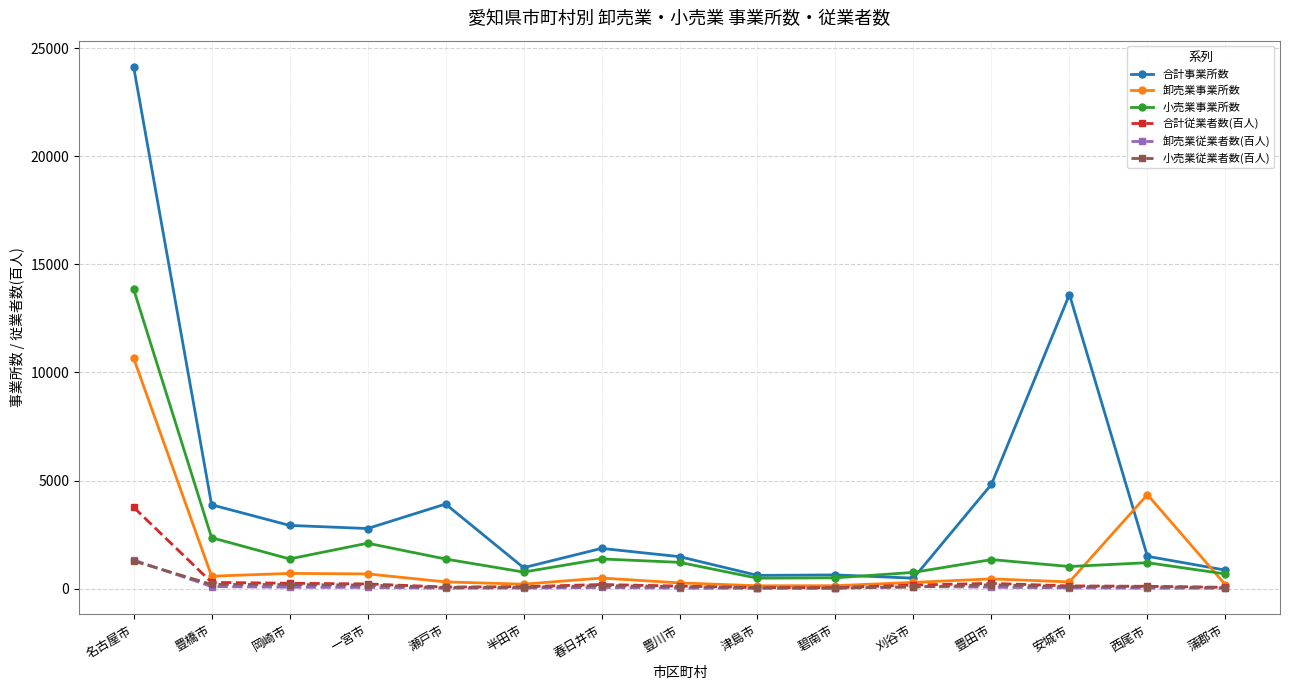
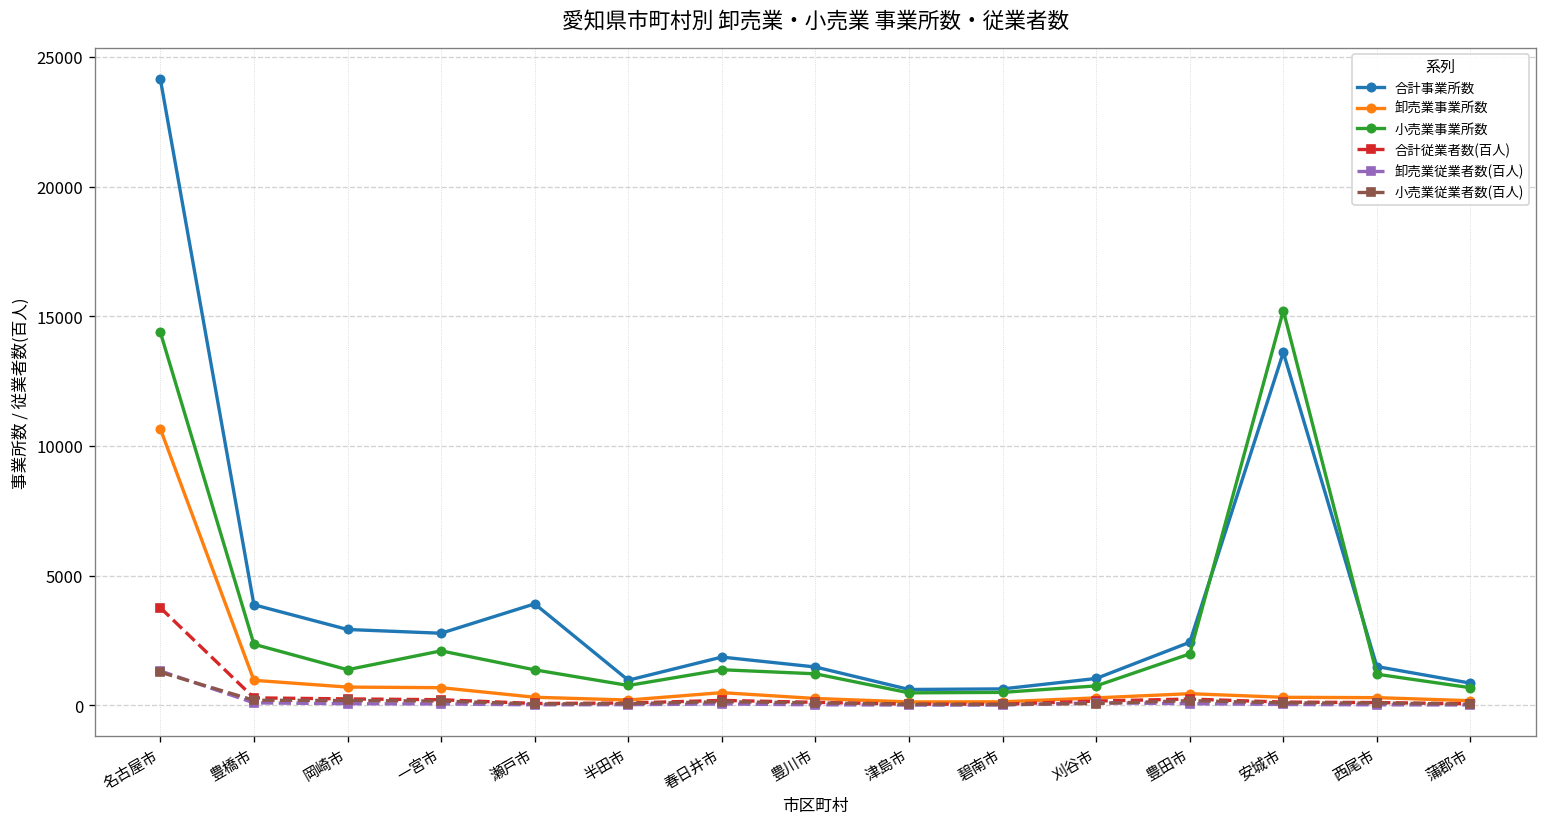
小売業事業所数, 名古屋市: 13900 -> 14400
卸売業事業所数, 豊橋市: 600 -> 1000
合計事業所数, 刈谷市: 500 -> 1000
合計事業所数, 豊田市: 4800 -> 2400
小売業事業所数, 豊田市: 1300 -> 2000
小売業事業所数, 安城市: 1000 -> 15200
卸売業事業所数, 西尾市: 4300 -> 300
